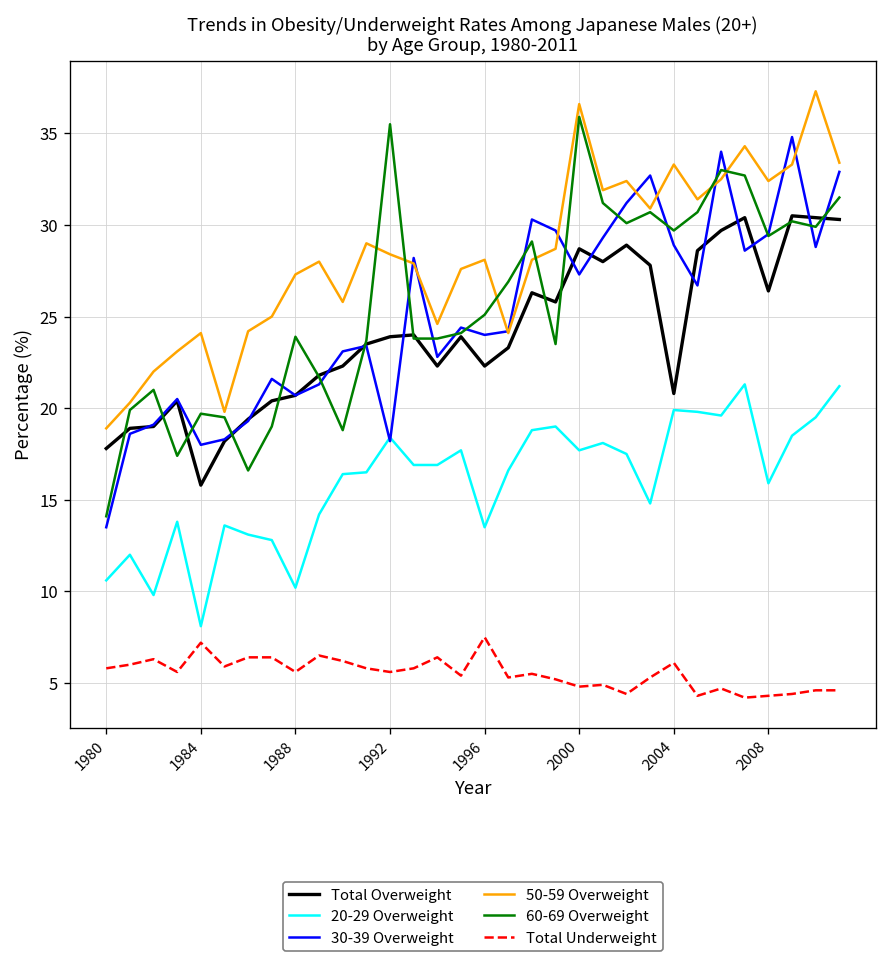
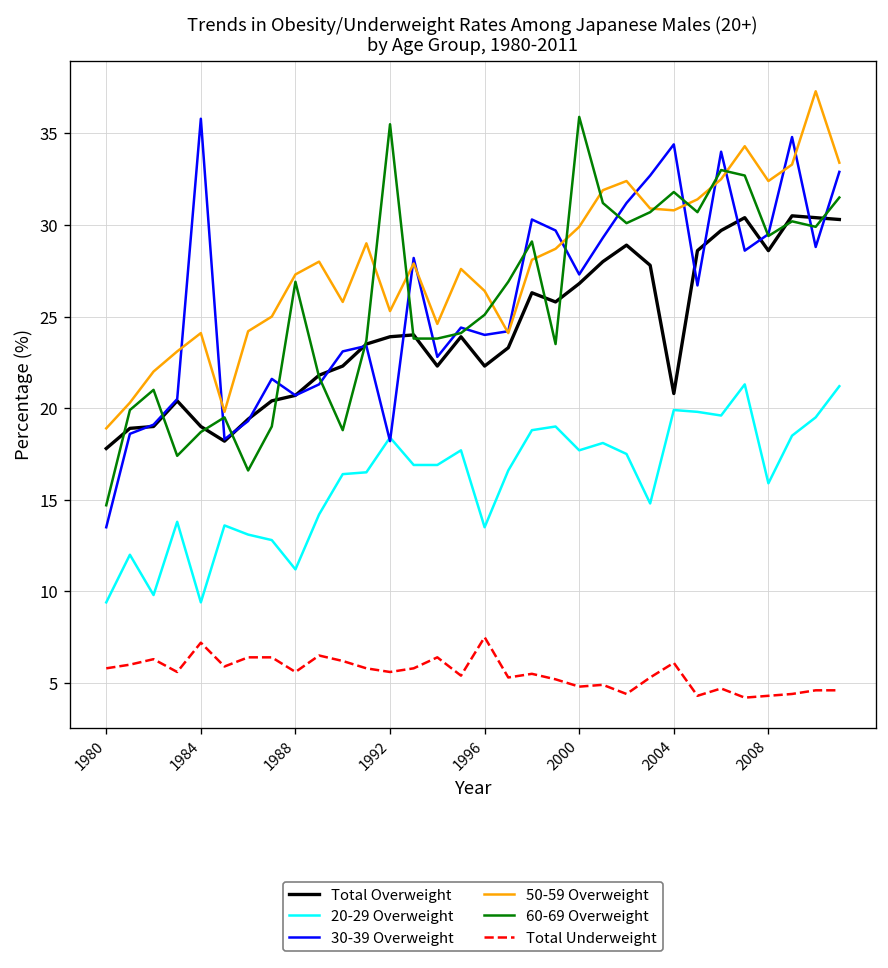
20-29 Overweight, 1980: 10.6 -> 9.4
60-69 Overweight, 1980: 14.1 -> 14.7
Total Overweight, 1984: 15.8 -> 19.0
20-29 Overweight, 1984: 8.1 -> 9.4
30-39 Overweight, 1984: 18.0 -> 35.8
60-69 Overweight, 1984: 19.7 -> 18.7
20-29 Overweight, 1988: 10.2 -> 11.2
60-69 Overweight, 1988: 23.9 -> 26.9
50-59 Overweight, 1992: 28.4 -> 25.3
50-59 Overweight, 1996: 28.1 -> 26.4
Total Overweight, 2000: 28.7 -> 26.8
50-59 Overweight, 2000: 36.6 -> 29.9
30-39 Overweight, 2004: 28.9 -> 34.4
50-59 Overweight, 2004: 33.3 -> 30.8
60-69 Overweight, 2004: 29.7 -> 31.8
Total Overweight, 2008: 26.4 -> 28.6
